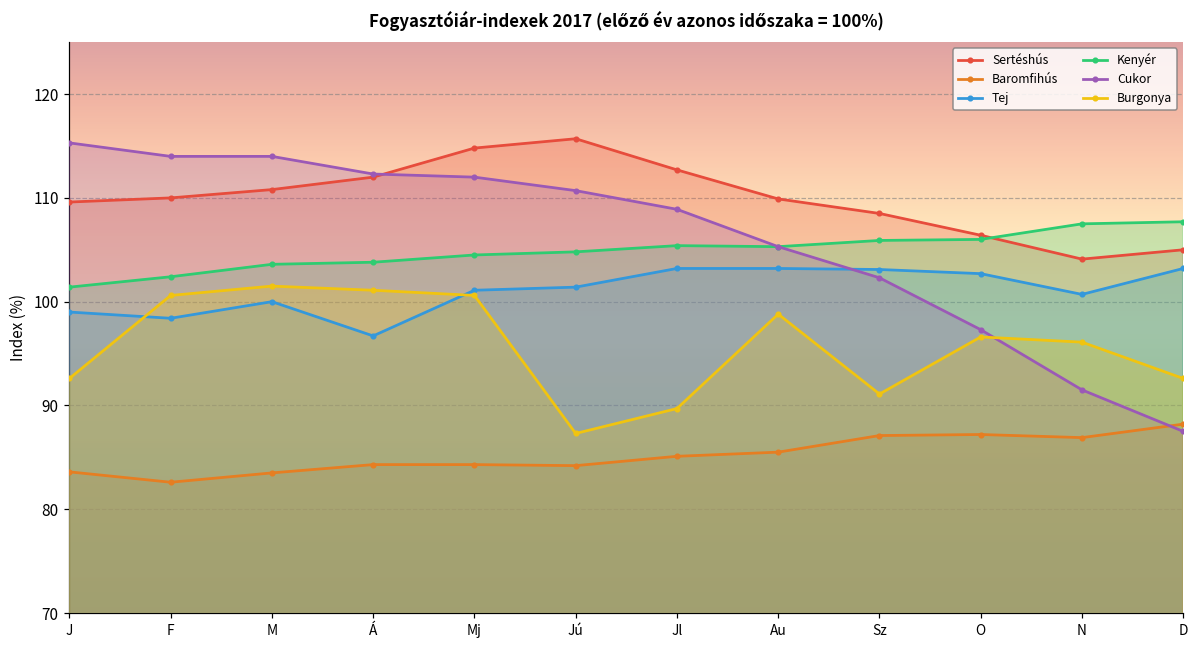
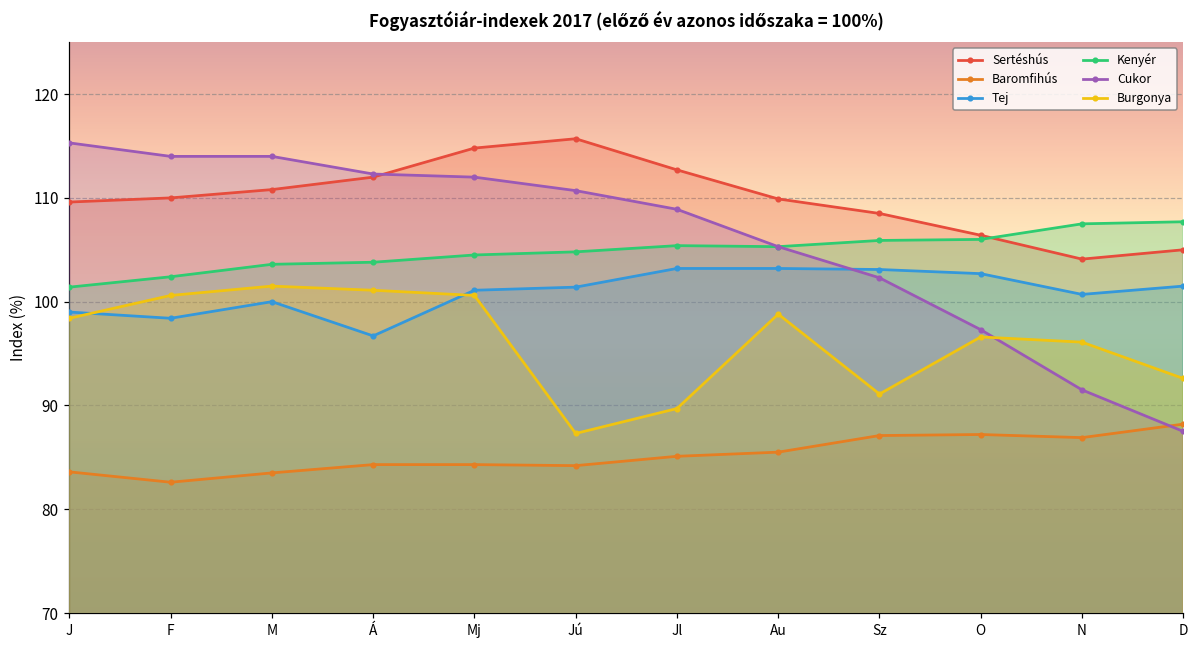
Burgonya, J: 93 -> 98
Tej, D: 103 -> 102
